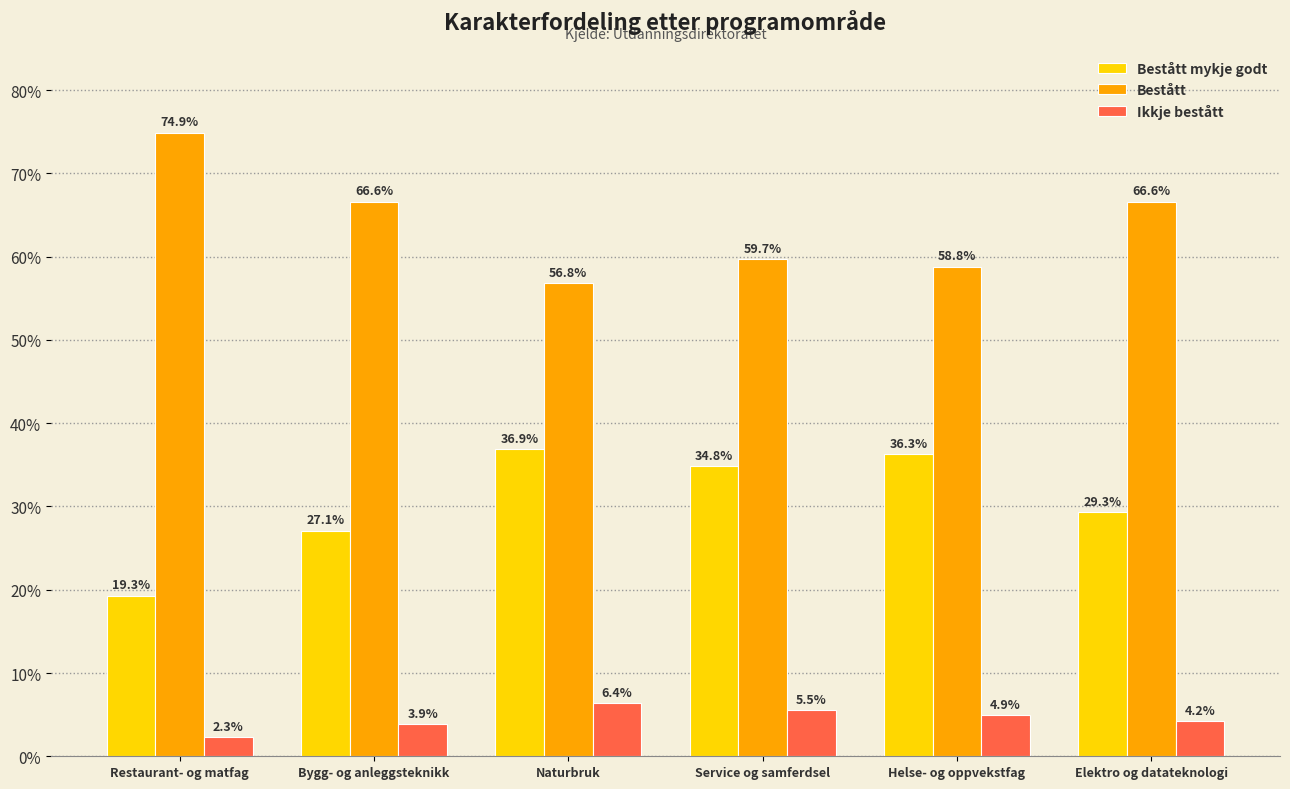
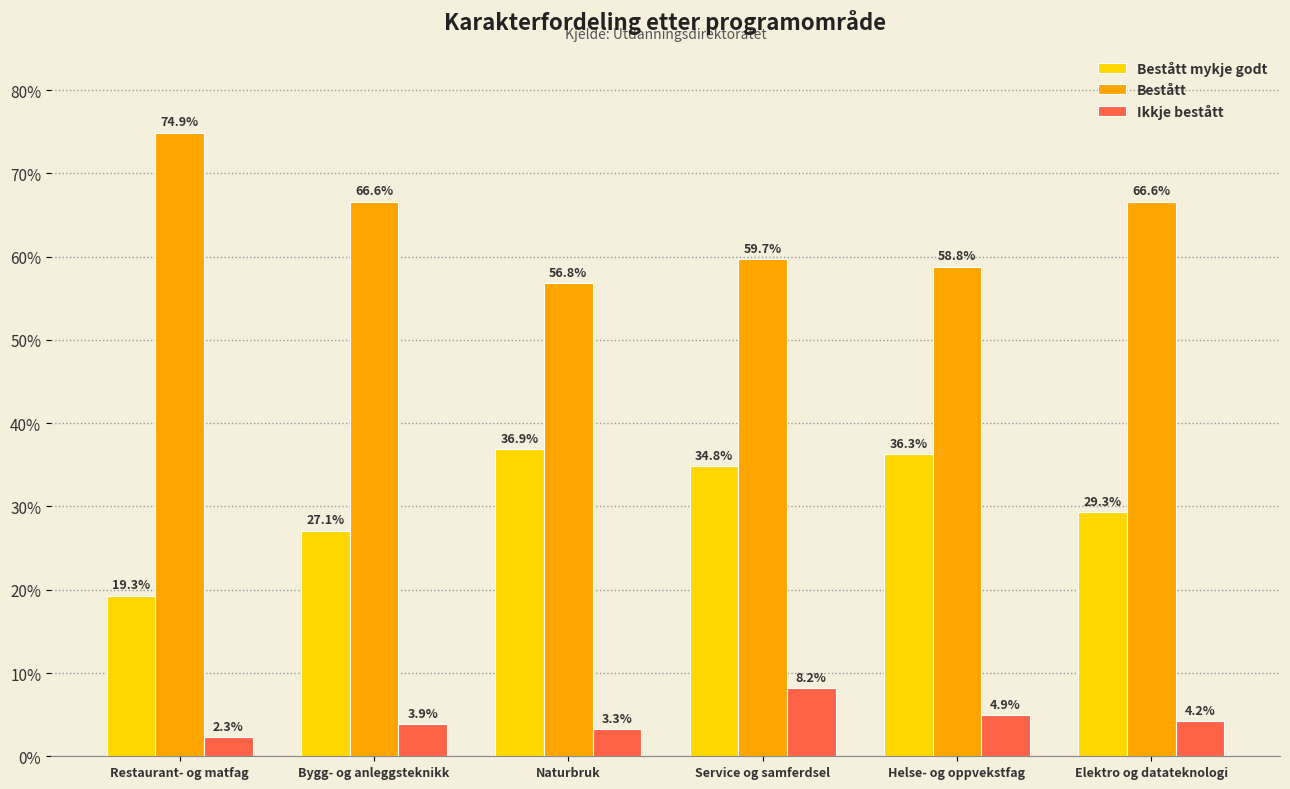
Ikkje bestått, Naturbruk: 6.4% -> 3.3%
Ikkje bestått, Service og samferdsel: 5.5% -> 8.2%
